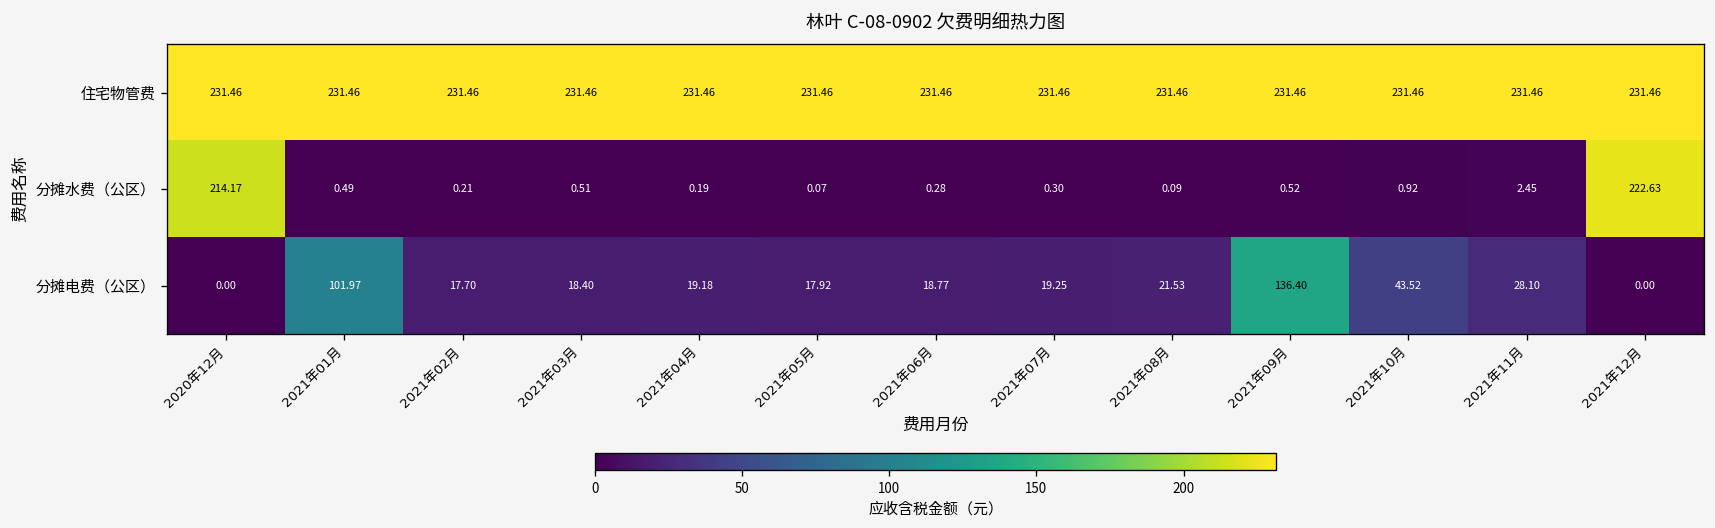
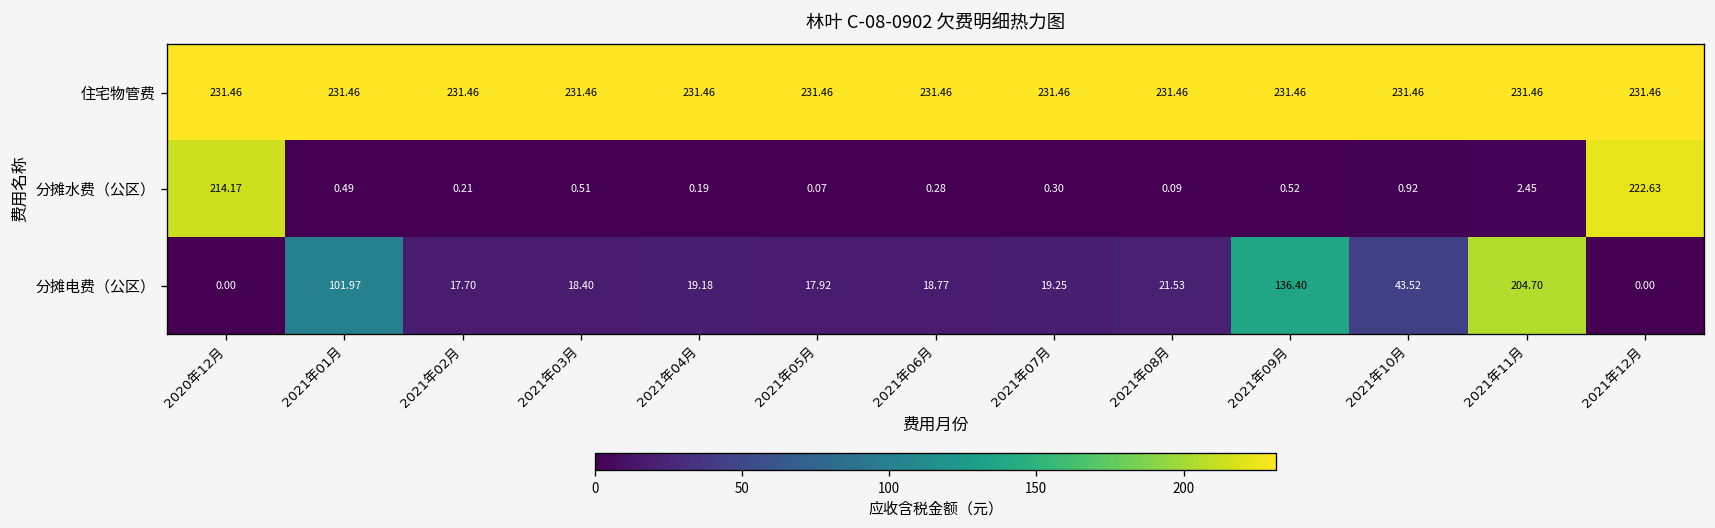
分摊电费（公区）, 2021年11月: 28.10 -> 204.70
